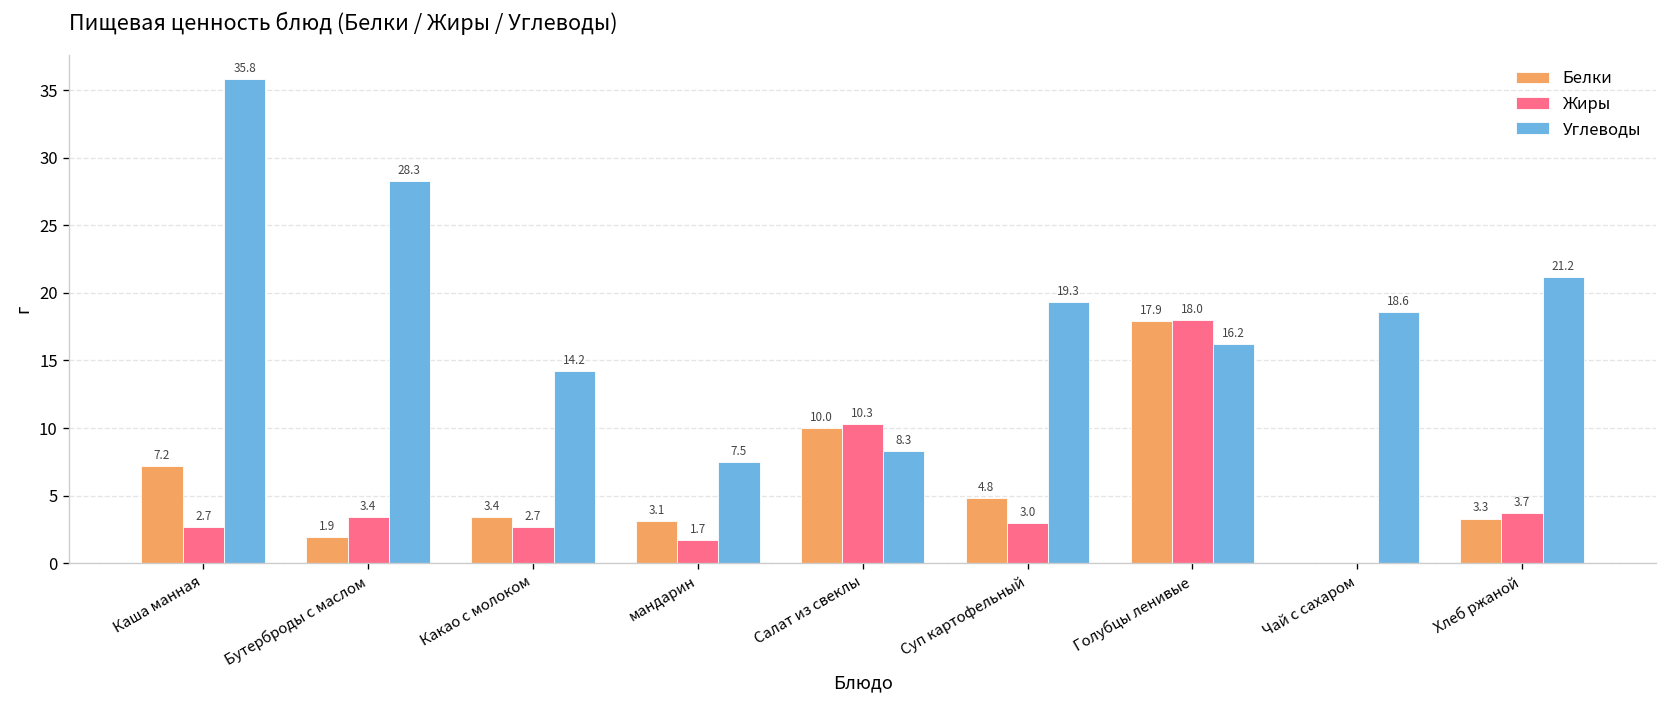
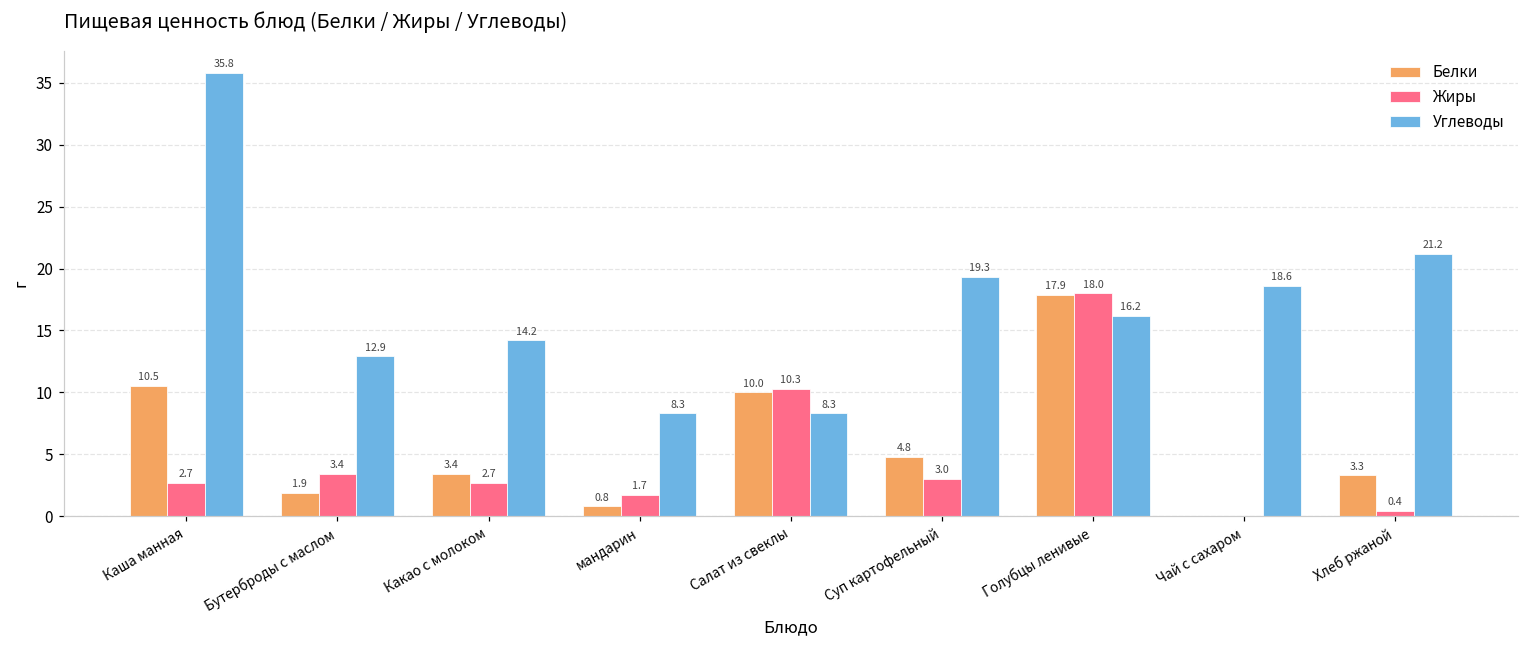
Белки, Каша манная: 7.2 -> 10.5
Углеводы, Бутерброды с маслом: 28.3 -> 12.9
Белки, мандарин: 3.1 -> 0.8
Углеводы, мандарин: 7.5 -> 8.3
Жиры, Хлеб ржаной: 3.7 -> 0.4
